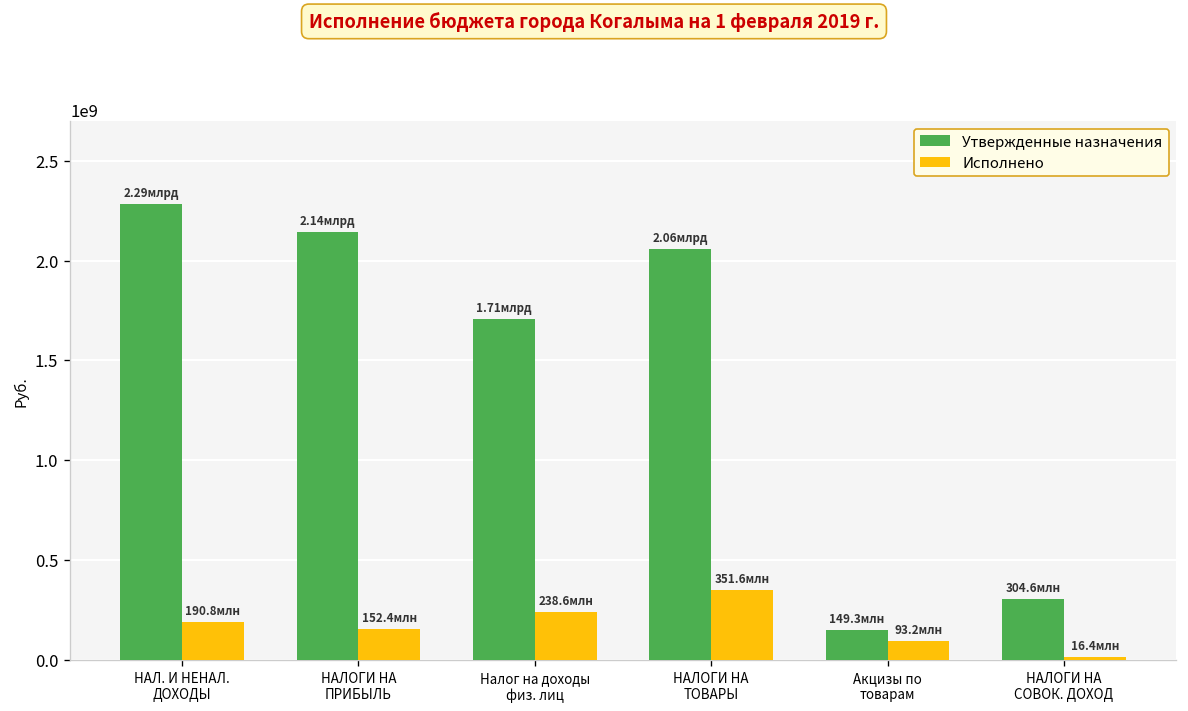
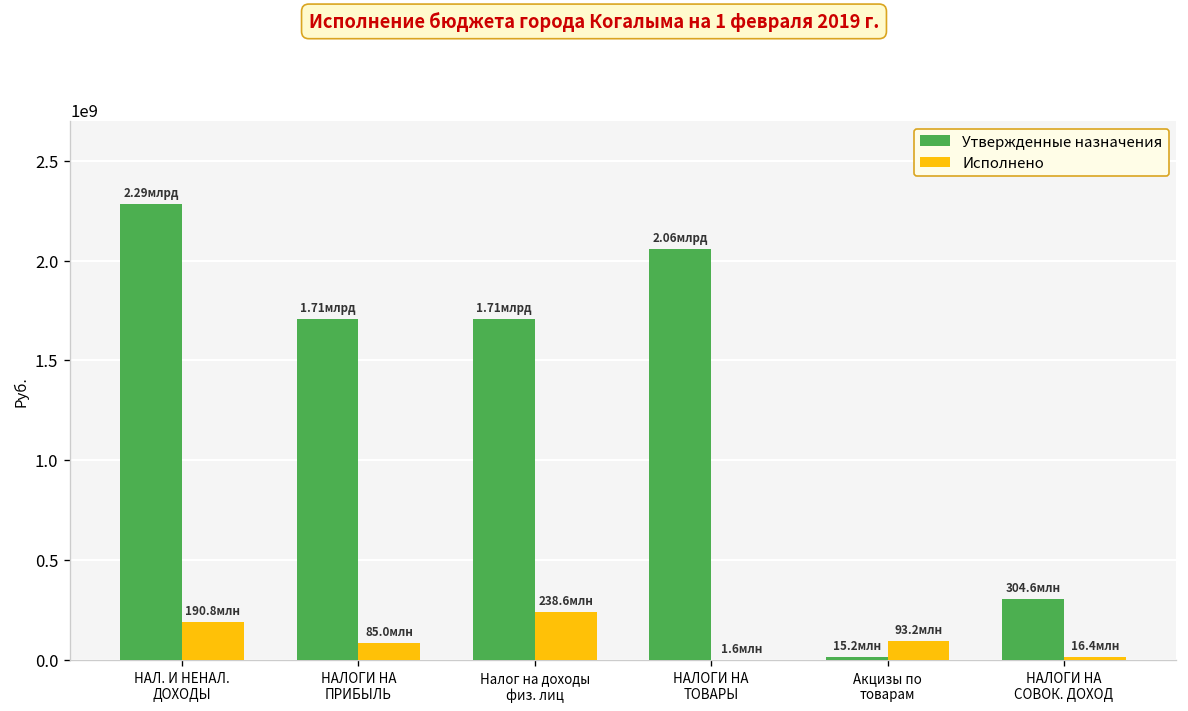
Утвержденные назначения, НАЛОГИ НА ПРИБЫЛЬ: 2.14 -> 1.71
Исполнено, НАЛОГИ НА ПРИБЫЛЬ: 152.4 -> 85.0
Исполнено, НАЛОГИ НА ТОВАРЫ: 351.6 -> 1.6
Утвержденные назначения, Акцизы по товарам: 149.3 -> 15.2
